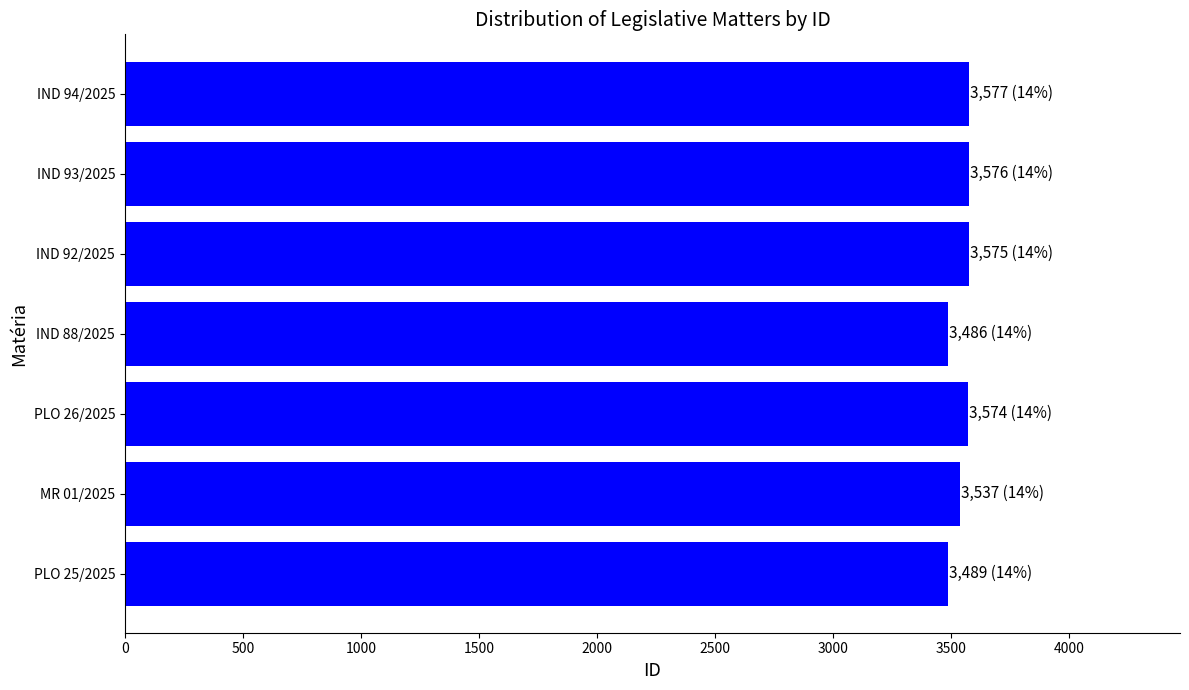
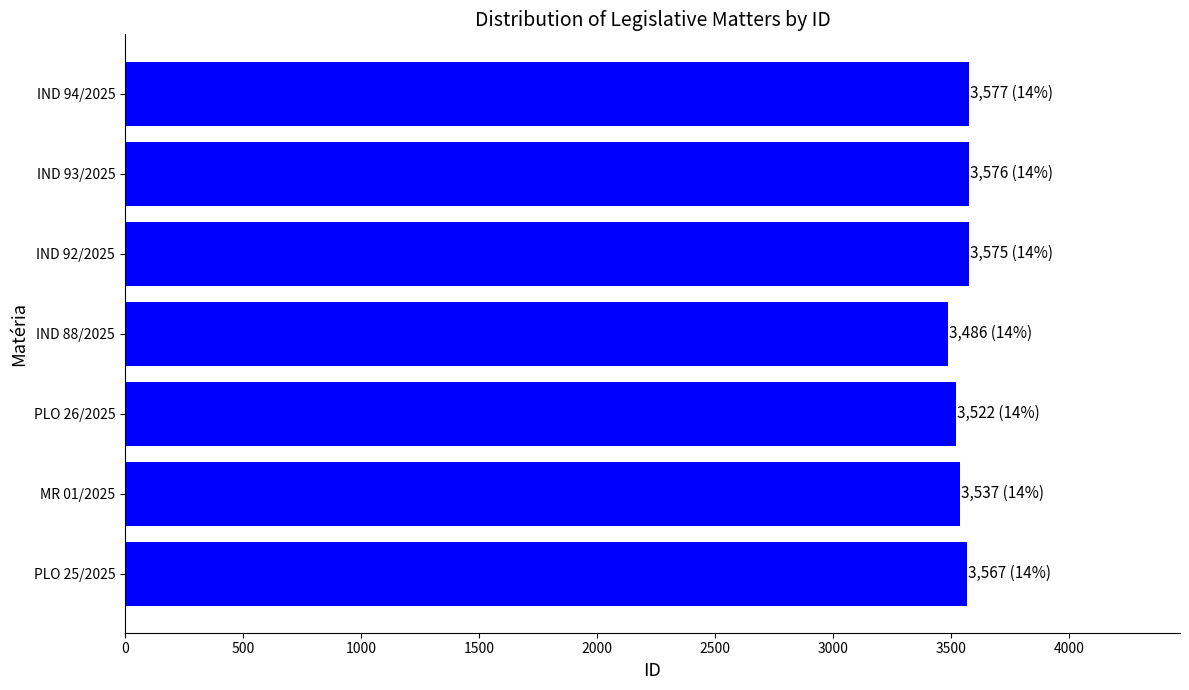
PLO 26/2025: 3,574 -> 3,522
PLO 25/2025: 3,489 -> 3,567
